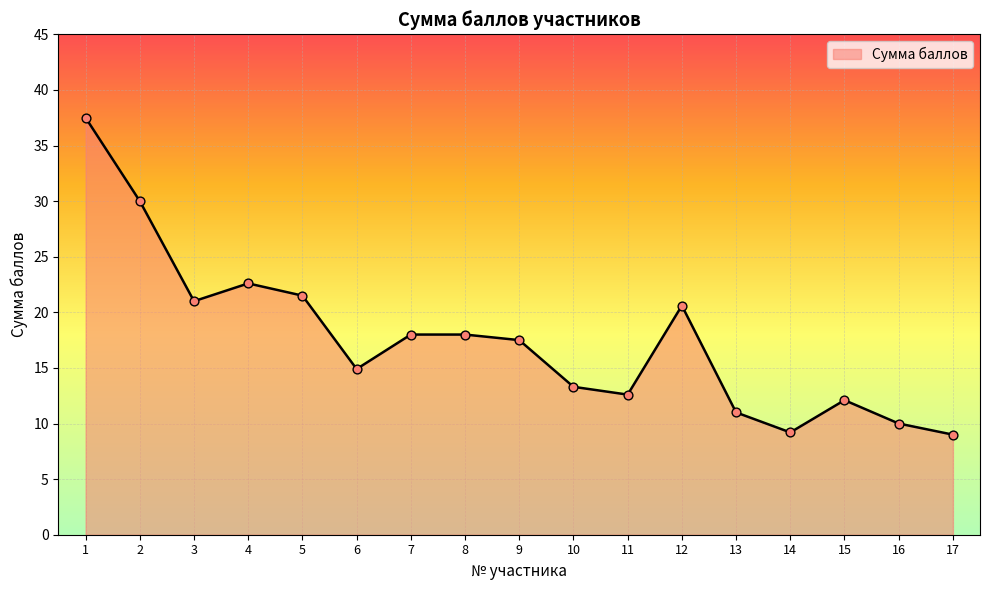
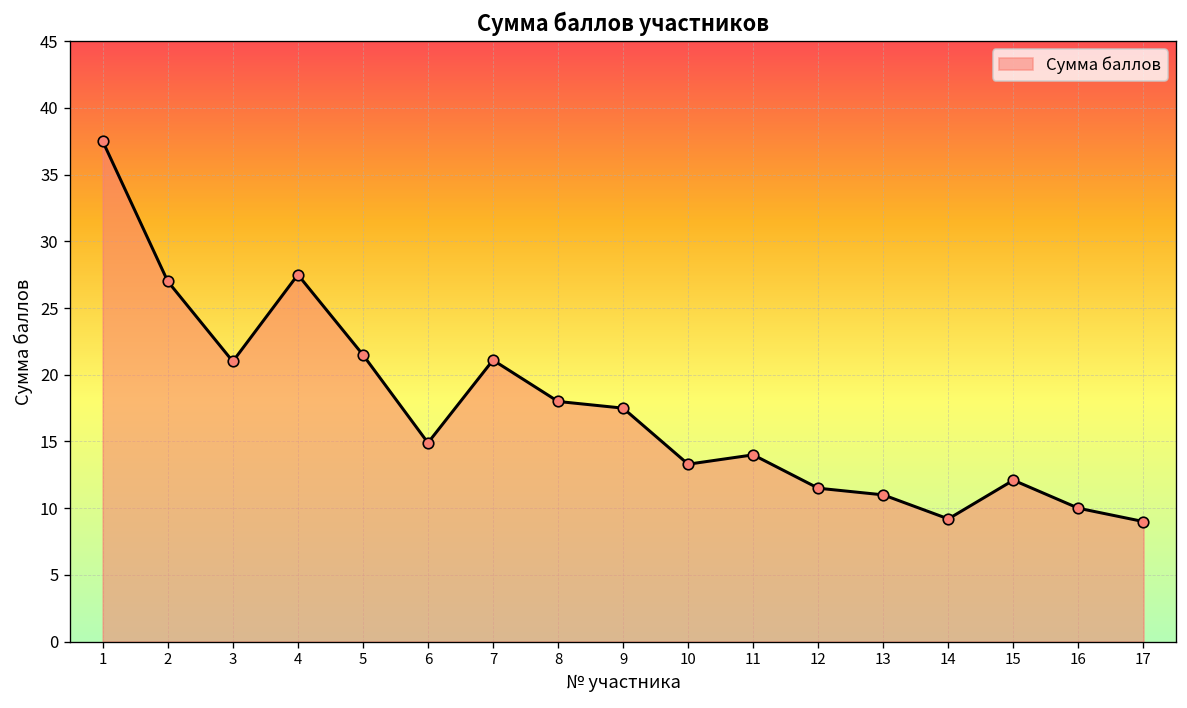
2: 30 -> 27
4: 22.6 -> 27.5
7: 18.0 -> 21.1
11: 12.6 -> 14.0
12: 20.6 -> 11.5
